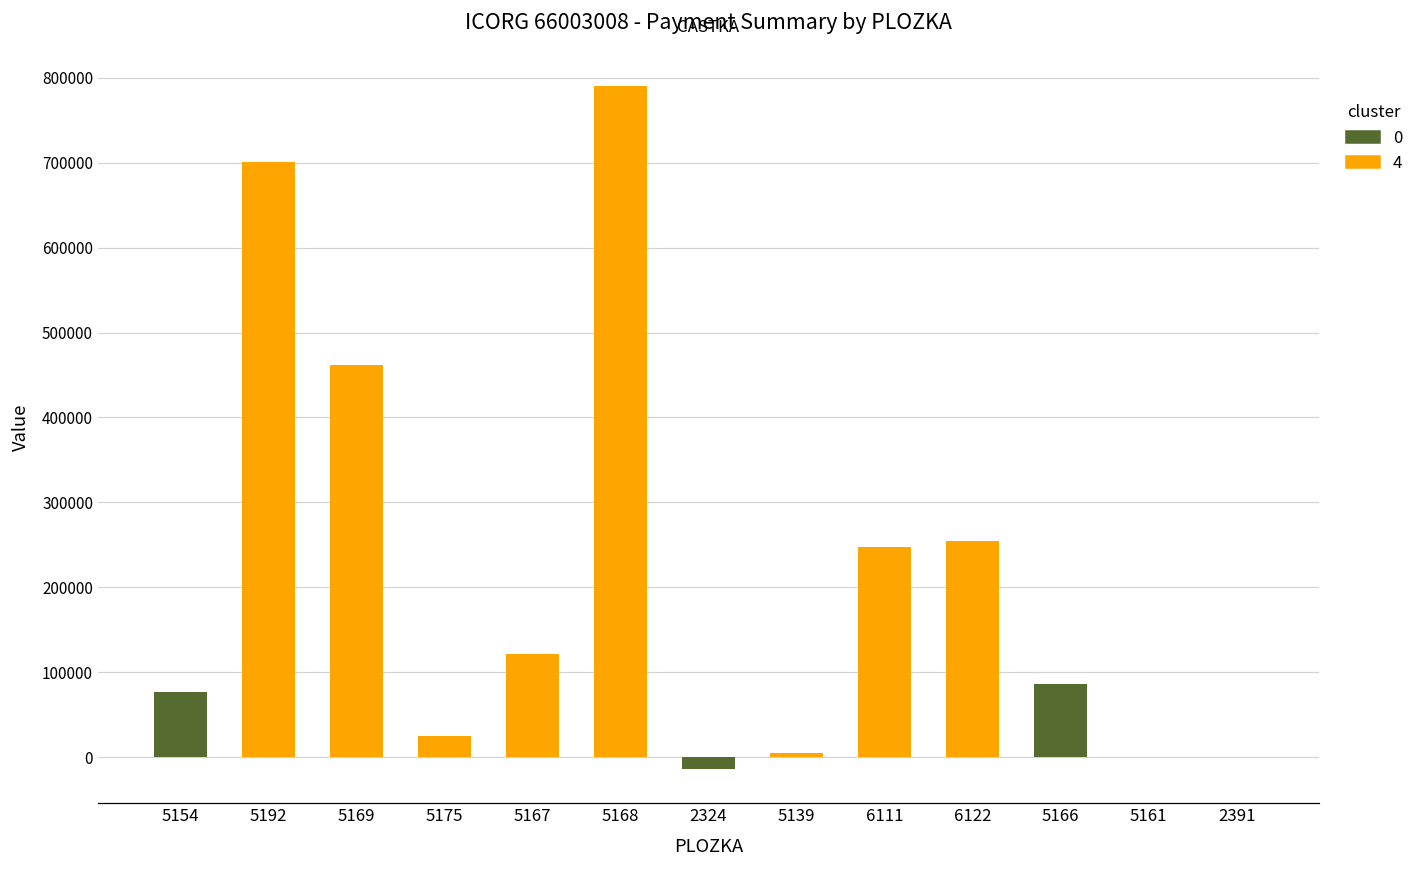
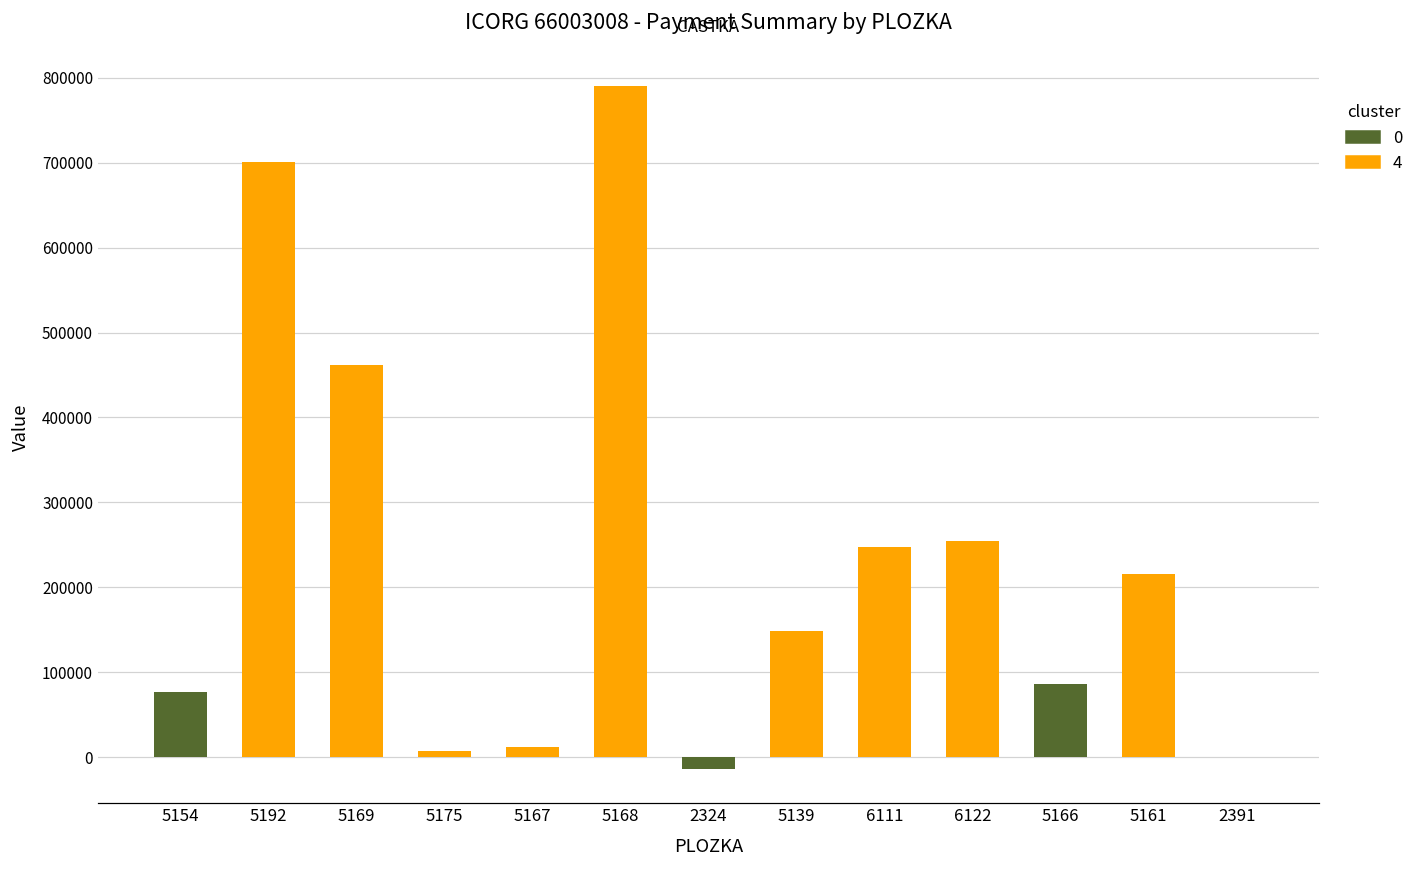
5175: 30000 -> 10000
5167: 120000 -> 10000
5139: 10000 -> 150000
5161: 0 -> 220000
